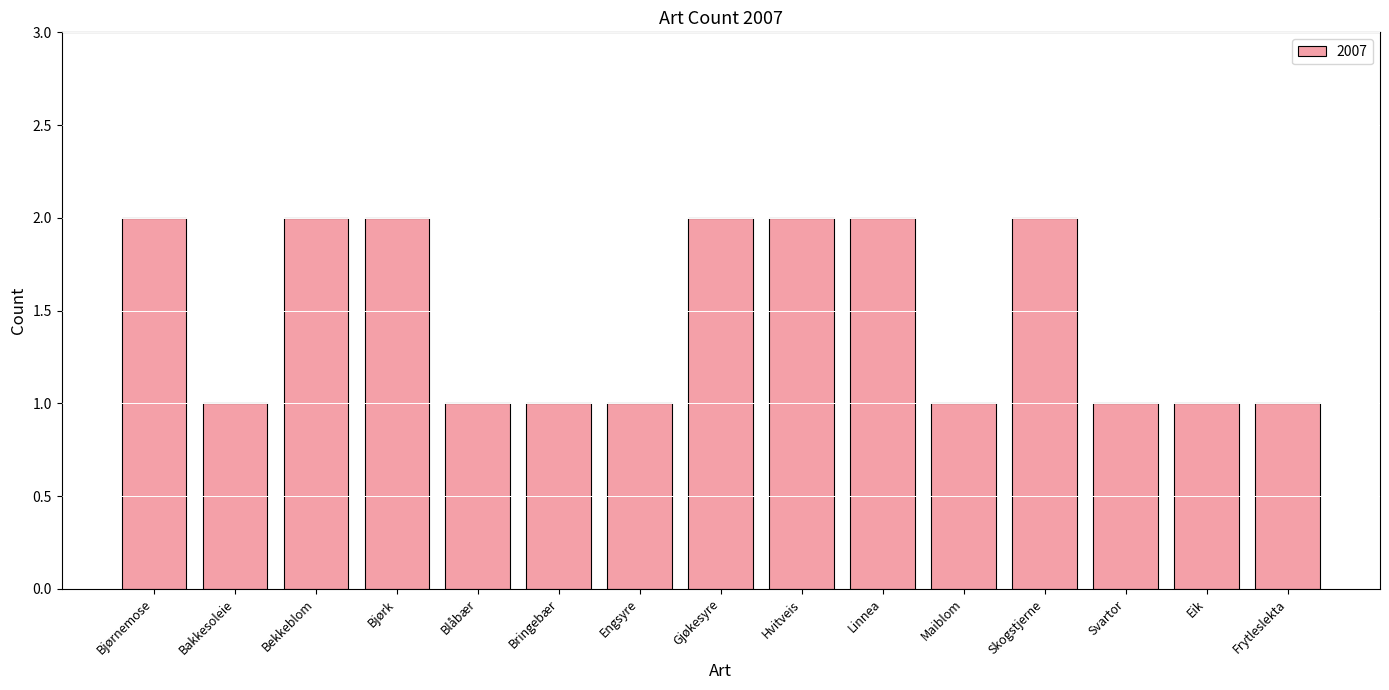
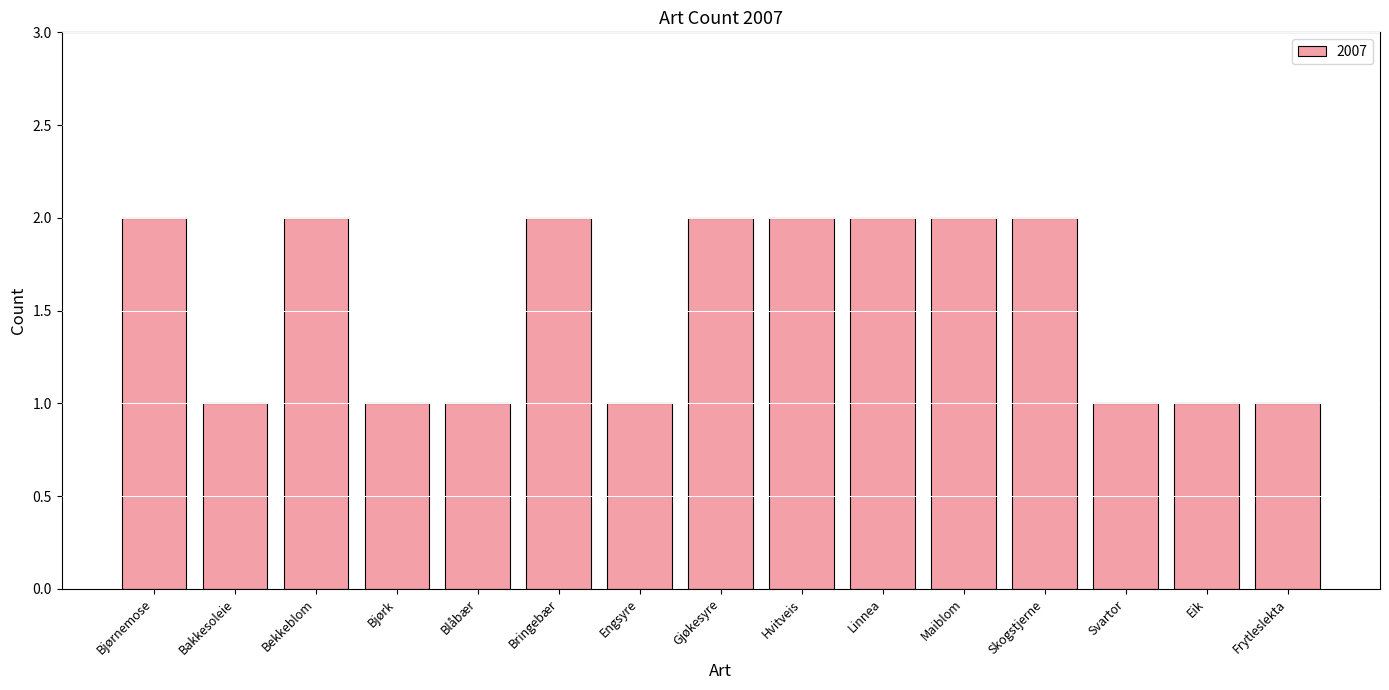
Bjørk: 2 -> 1
Bringebær: 1 -> 2
Maiblom: 1 -> 2
